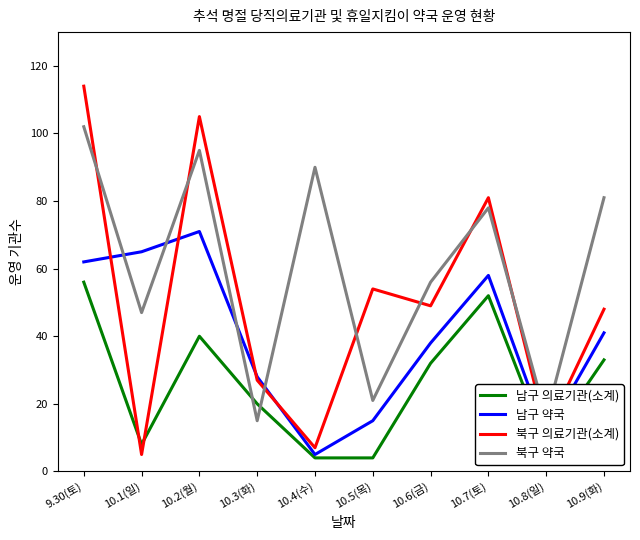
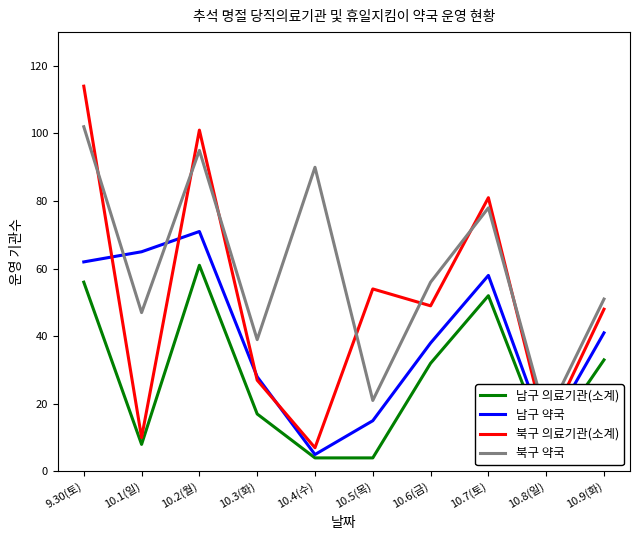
북구 의료기관(소계), 10.1(일): 5 -> 10
남구 의료기관(소계), 10.2(월): 40 -> 61
북구 의료기관(소계), 10.2(월): 105 -> 101
남구 의료기관(소계), 10.3(화): 20 -> 17
북구 약국, 10.3(화): 15 -> 39
북구 약국, 10.9(화): 81 -> 51
